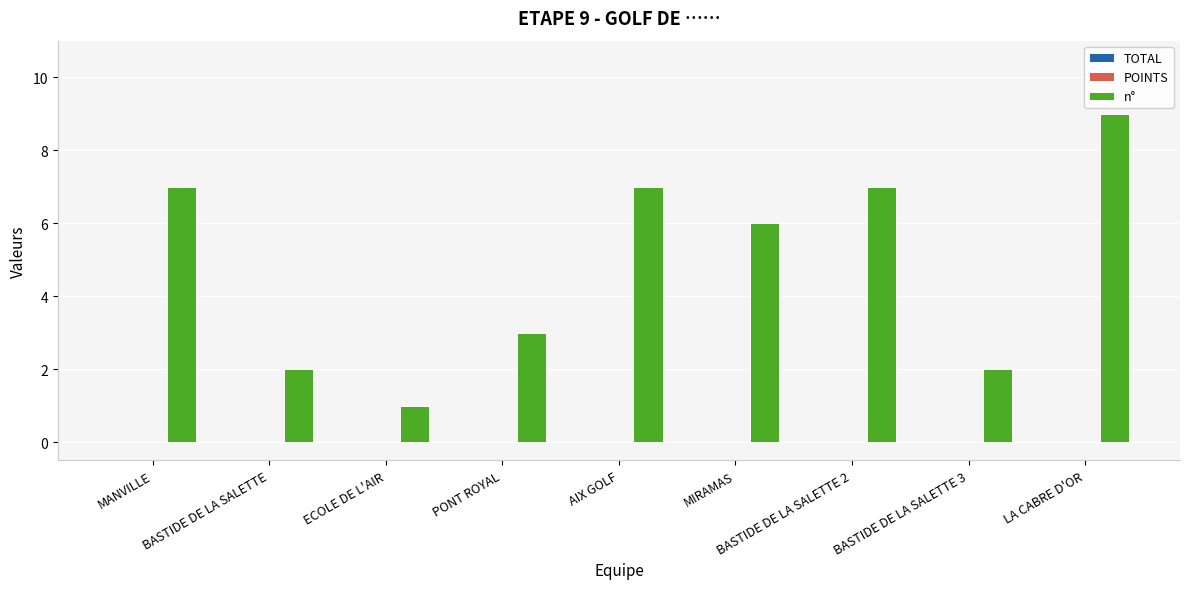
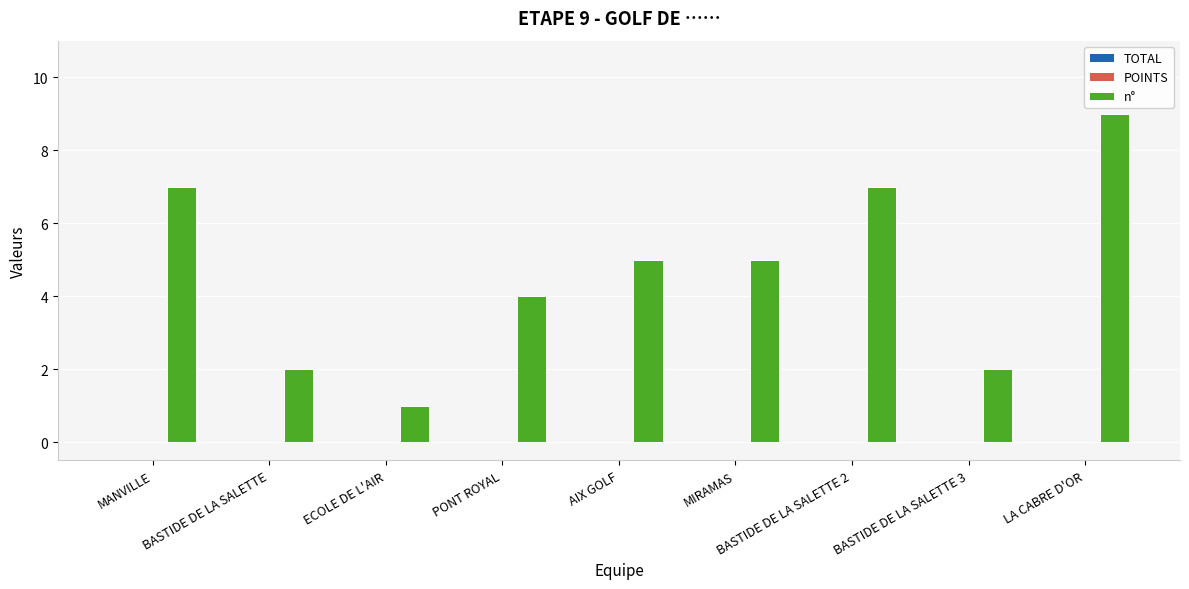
n°, PONT ROYAL: 3 -> 4
n°, AIX GOLF: 7 -> 5
n°, MIRAMAS: 6 -> 5
